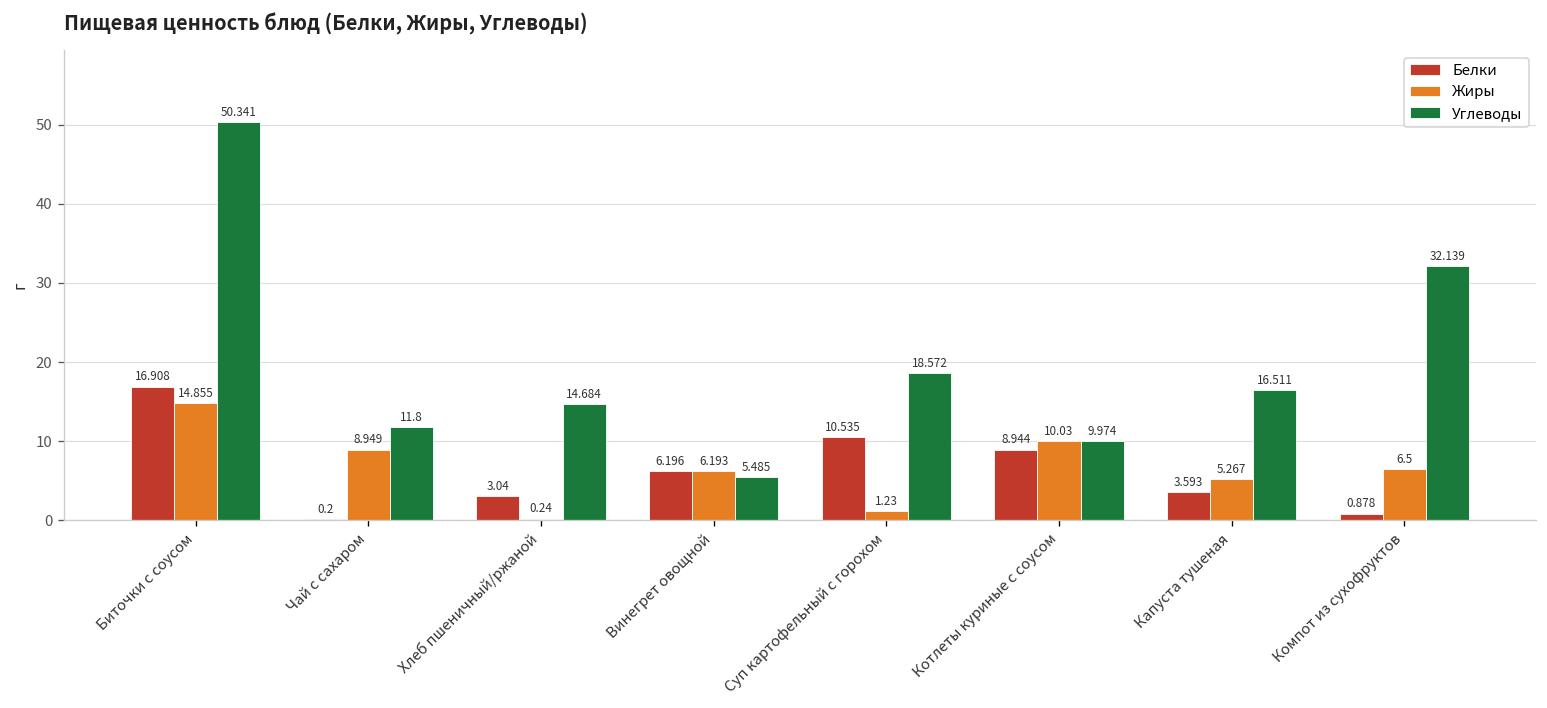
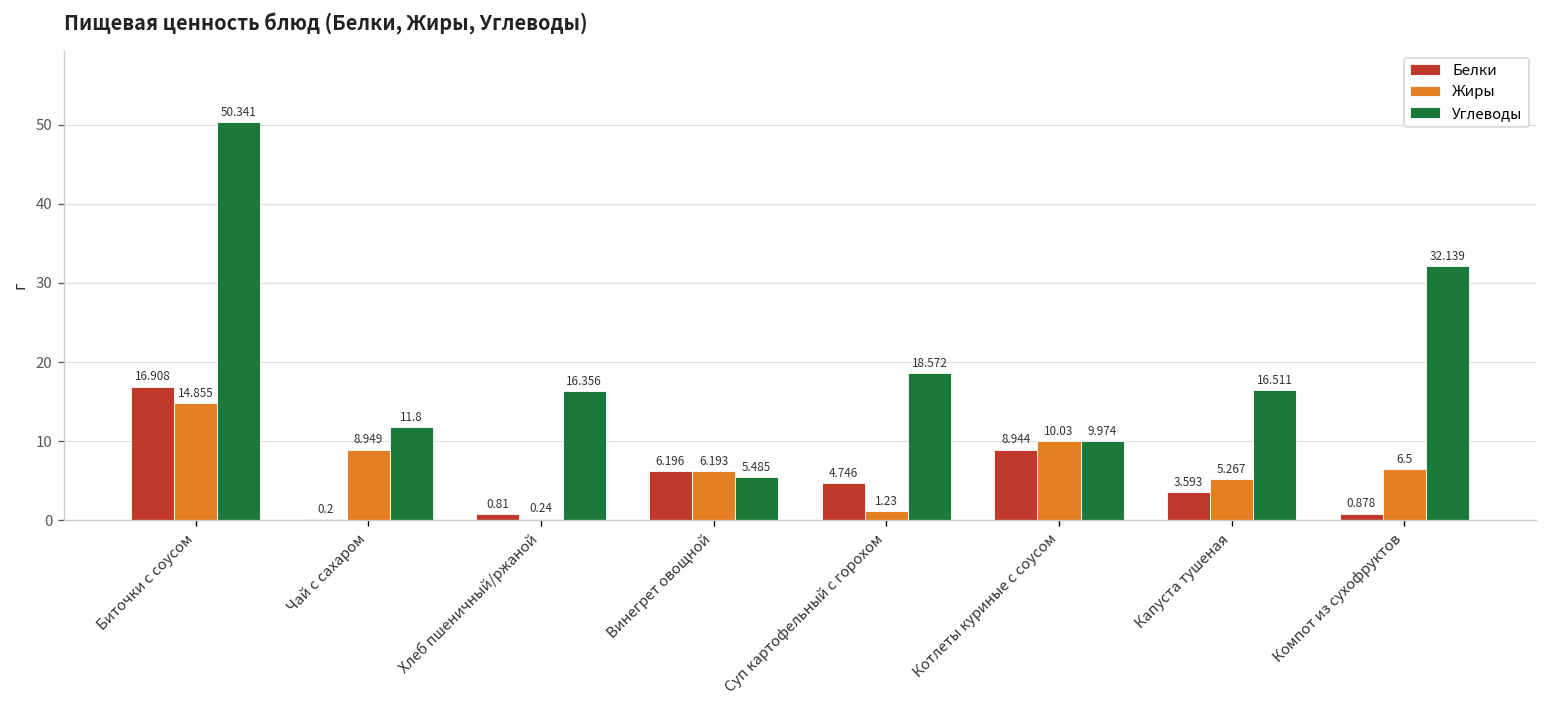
Белки, Хлеб пшеничный/ржаной: 3.04 -> 0.81
Углеводы, Хлеб пшеничный/ржаной: 14.684 -> 16.356
Белки, Суп картофельный с горохом: 10.535 -> 4.746
